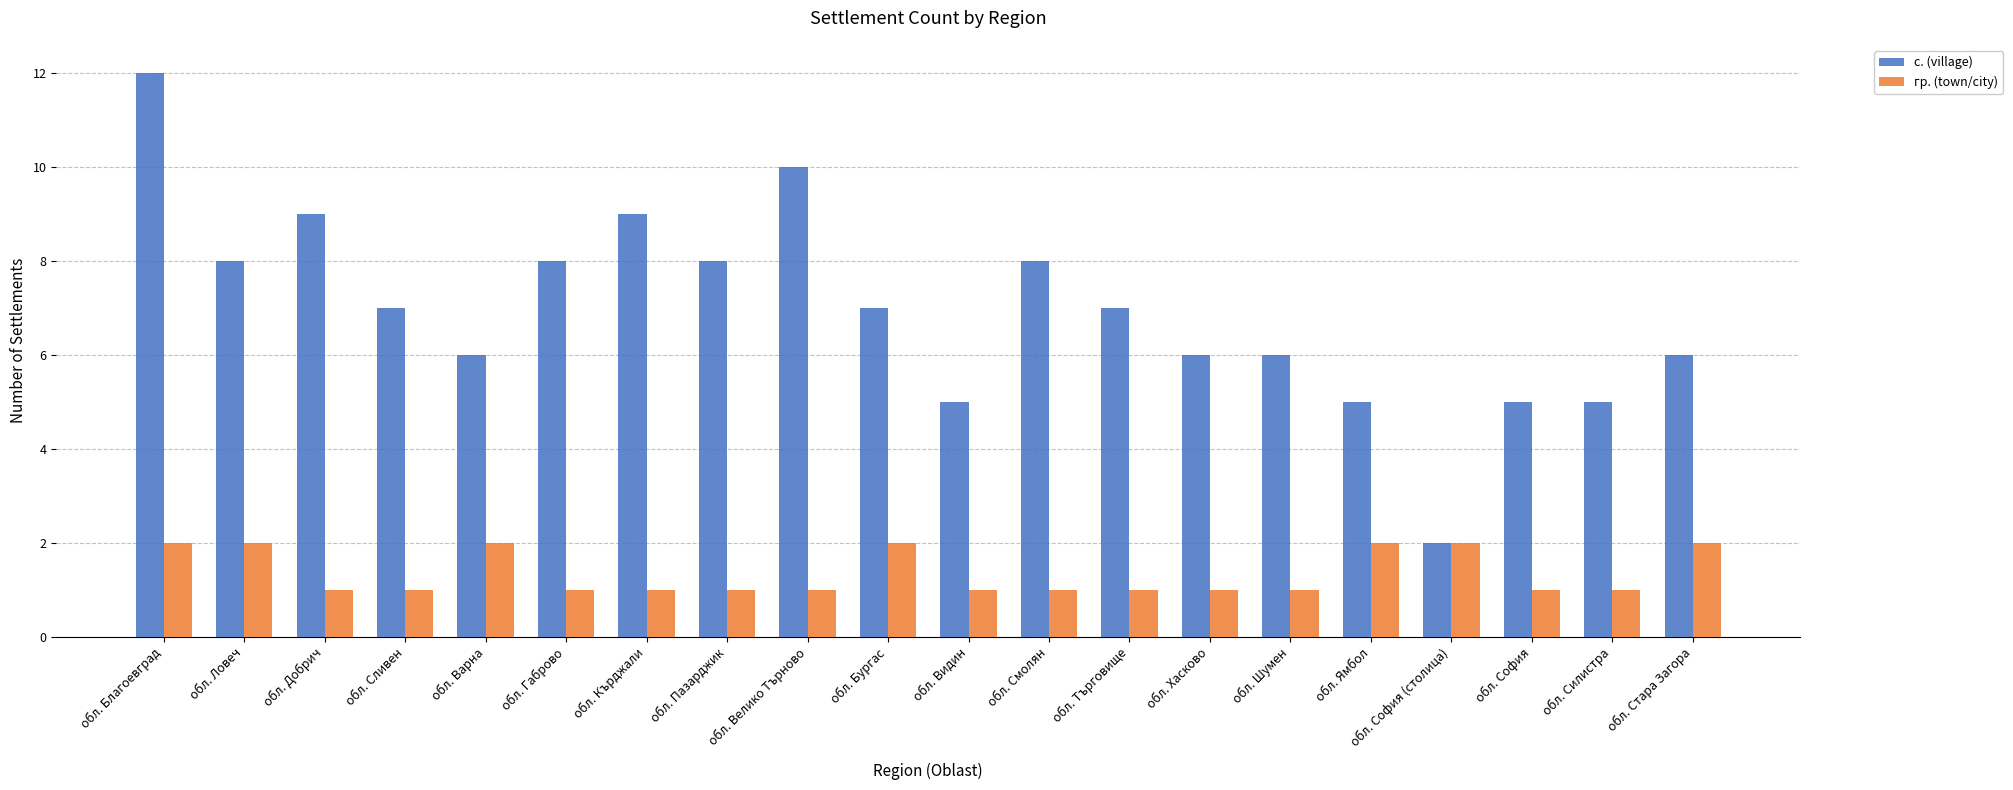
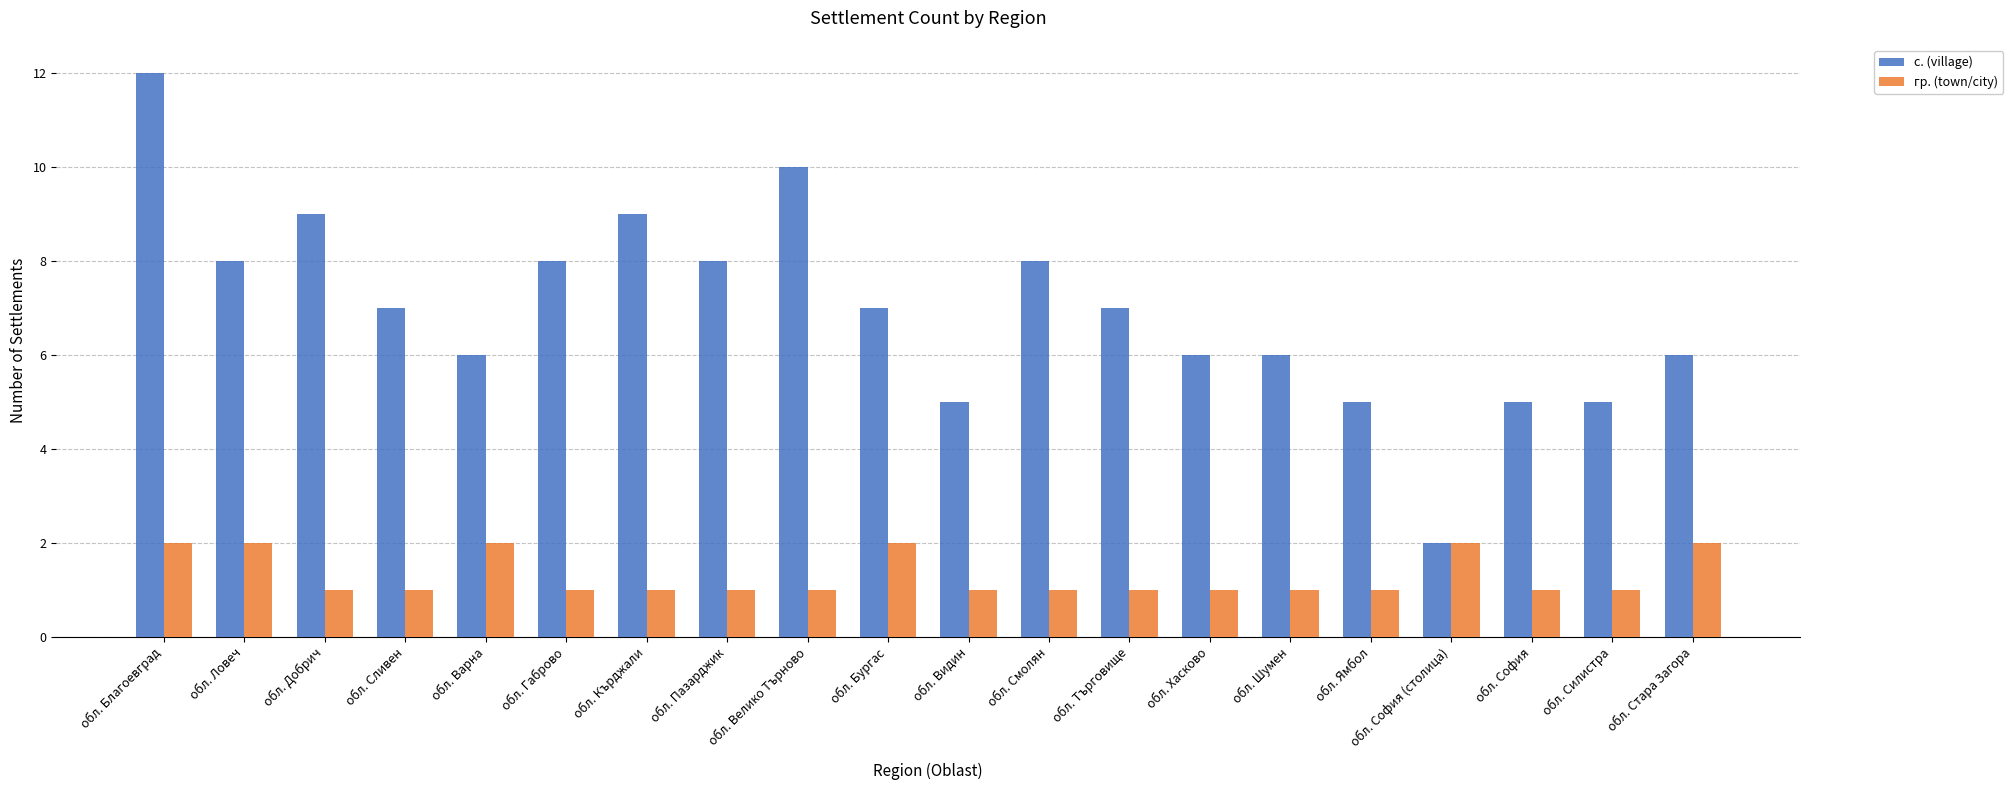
гр. (town/city), обл. Ямбол: 2 -> 1
